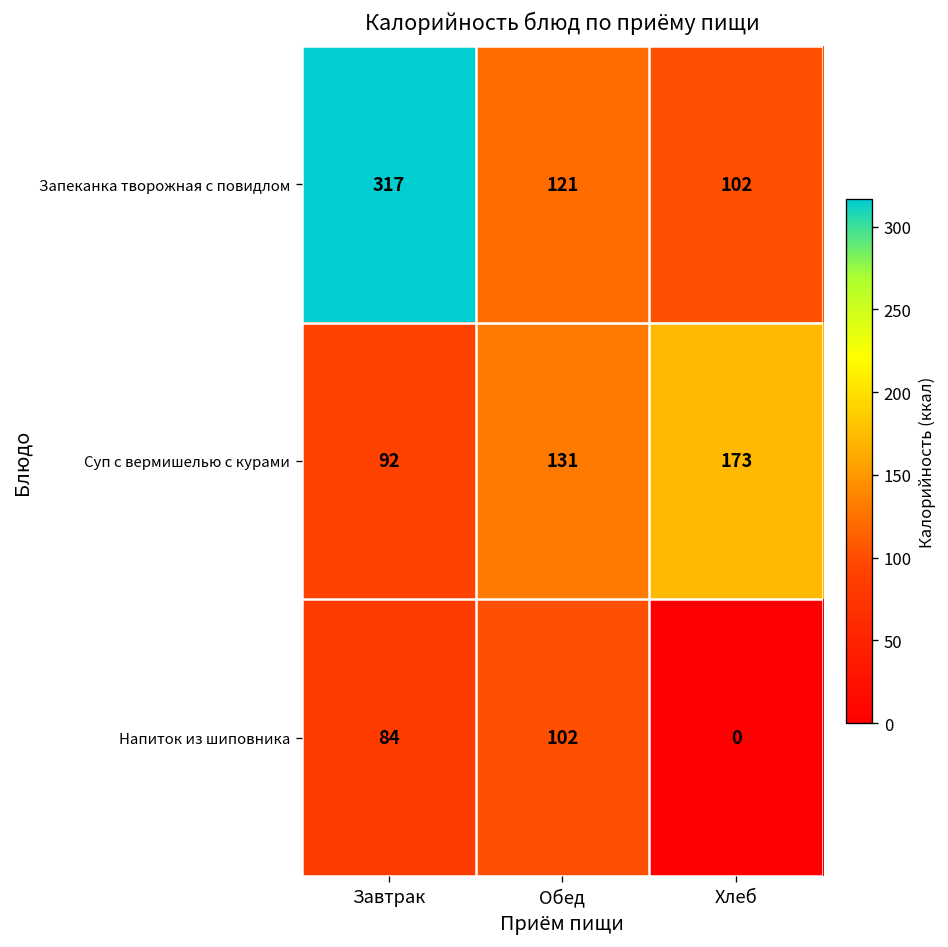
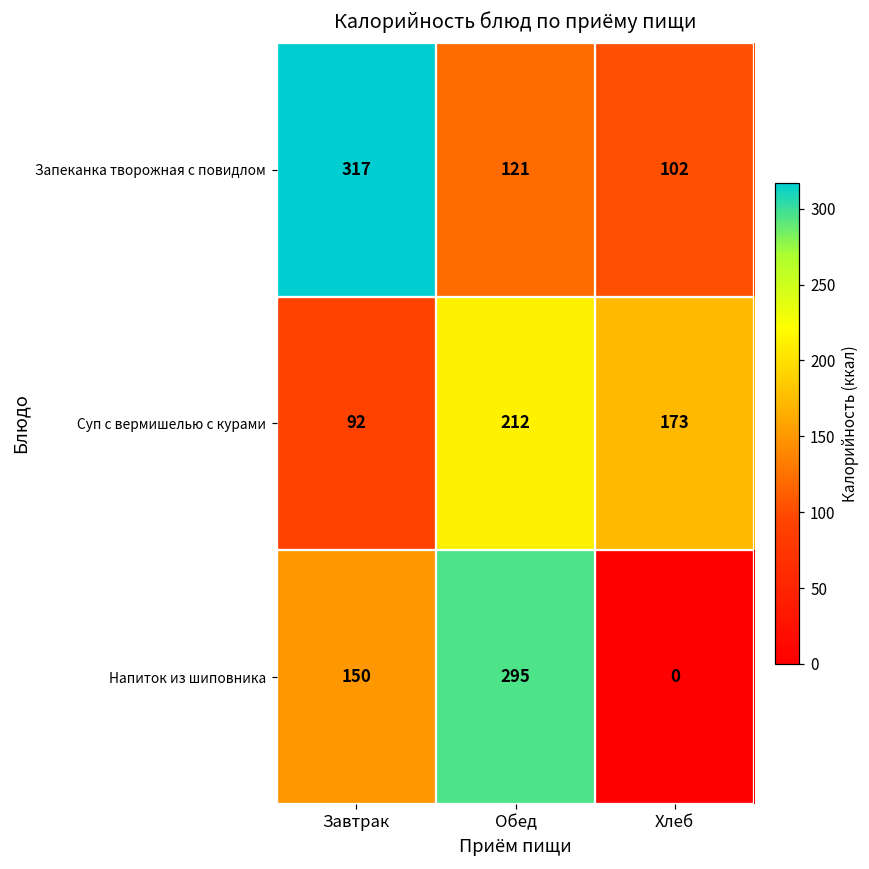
Суп с вермишелью с курами, Обед: 131 -> 212
Напиток из шиповника, Завтрак: 84 -> 150
Напиток из шиповника, Обед: 102 -> 295
